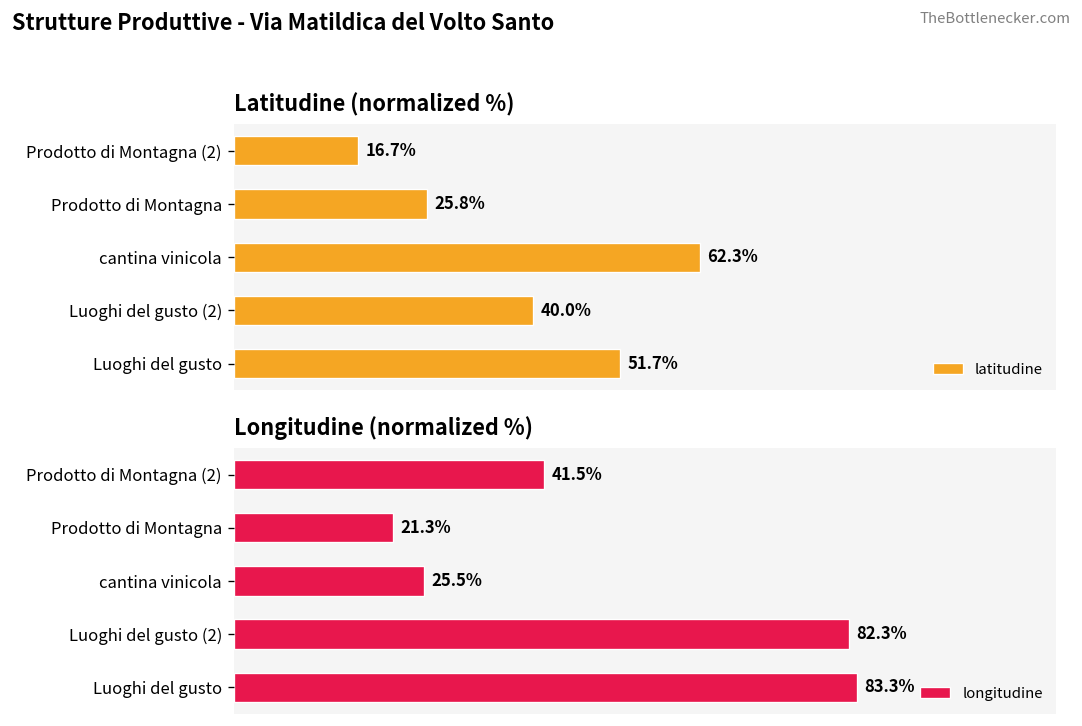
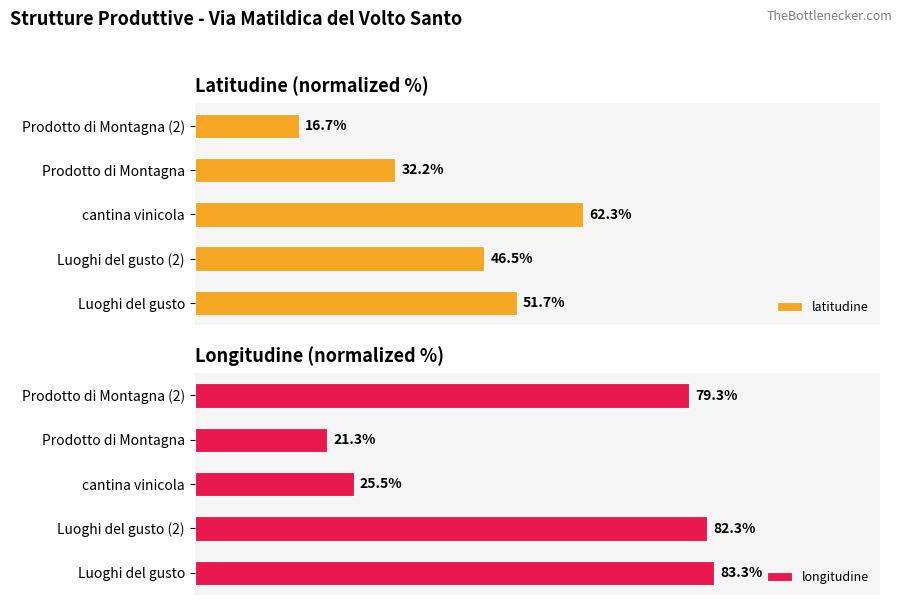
Latitudine (normalized %), Prodotto di Montagna: 25.8% -> 32.2%
Latitudine (normalized %), Luoghi del gusto (2): 40.0% -> 46.5%
Longitudine (normalized %), Prodotto di Montagna (2): 41.5% -> 79.3%
